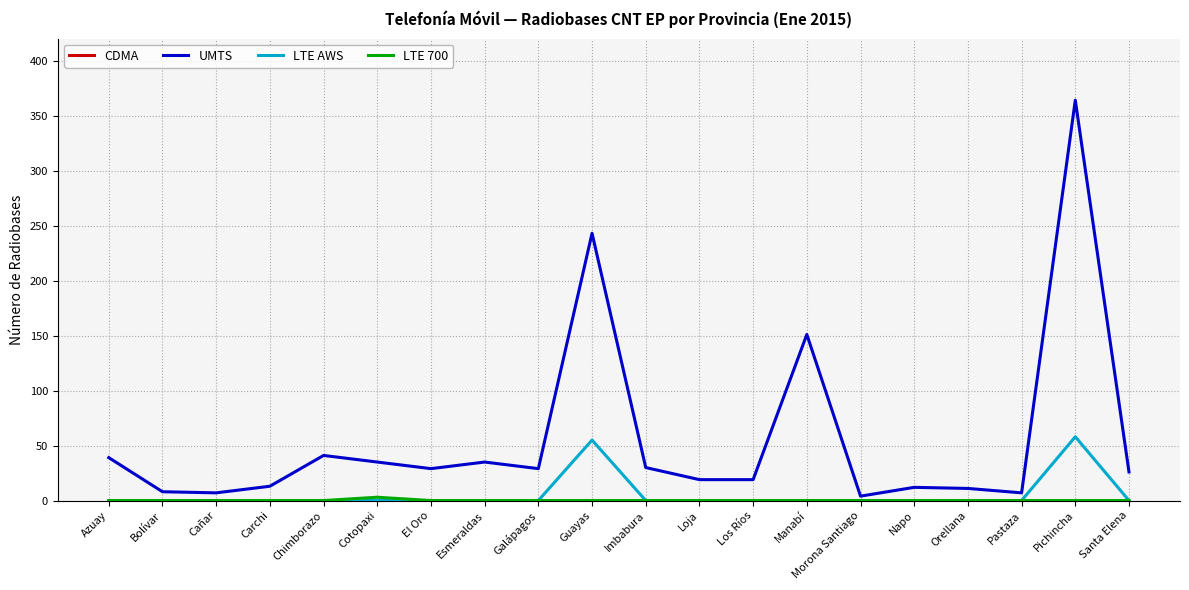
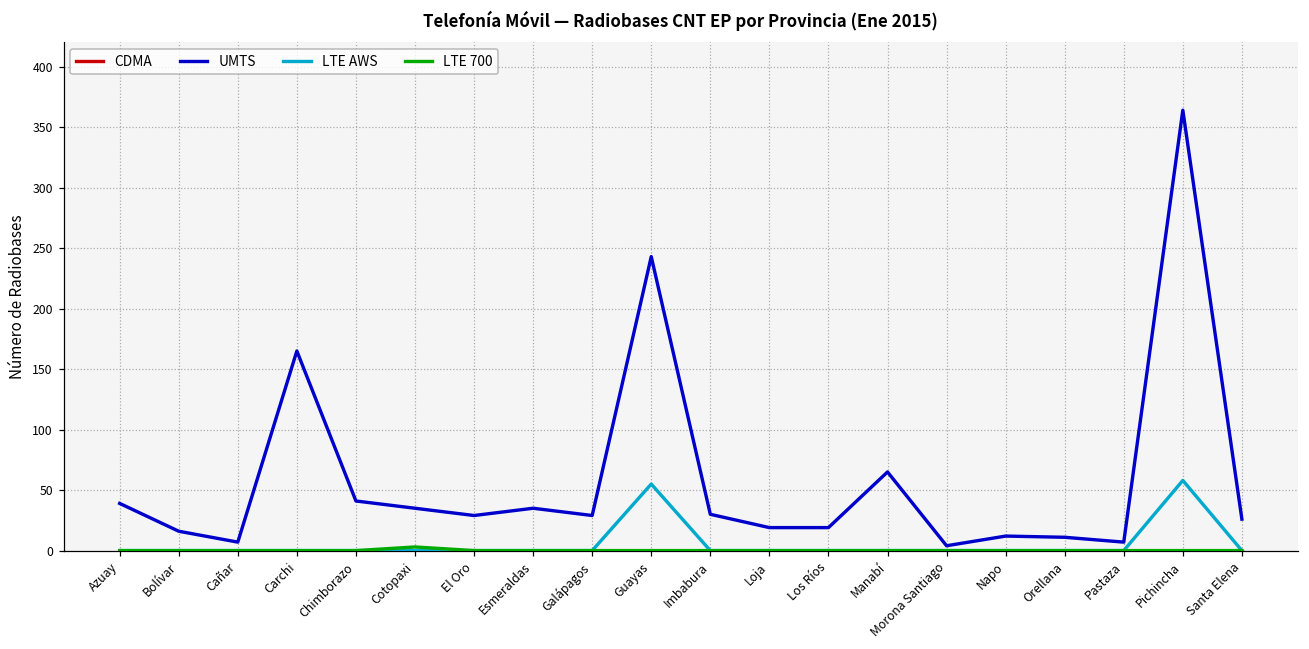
UMTS, Bolívar: 8 -> 16
UMTS, Carchi: 13 -> 165
UMTS, Manabí: 151 -> 65
